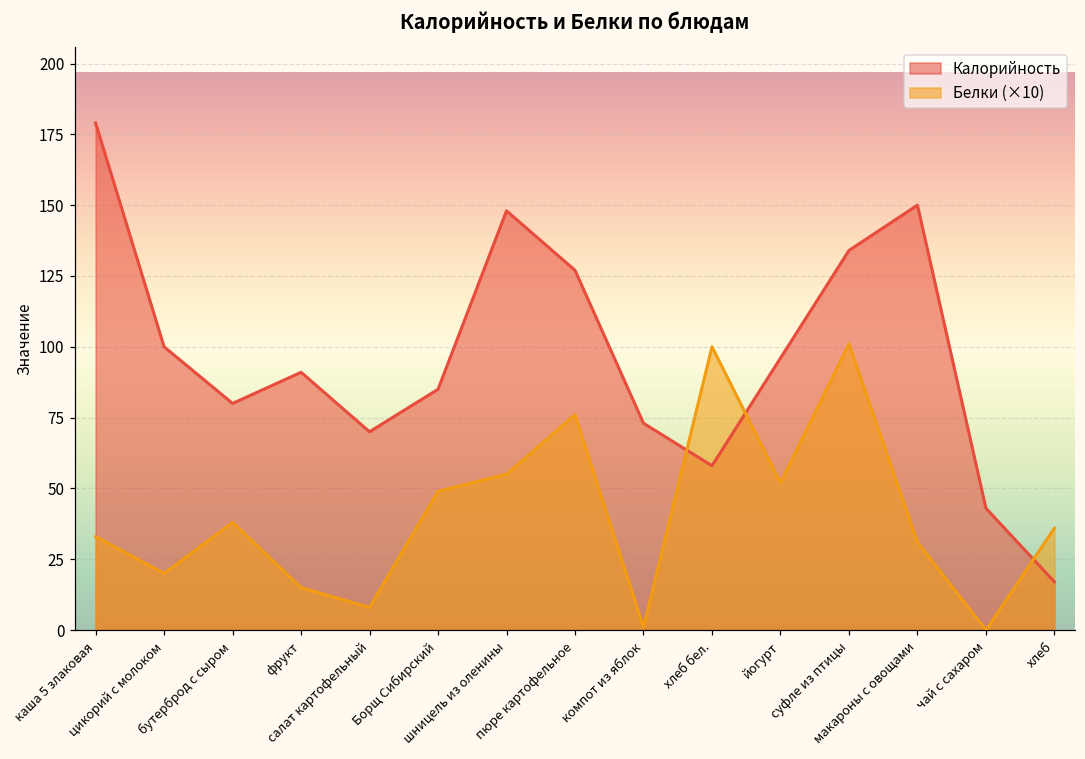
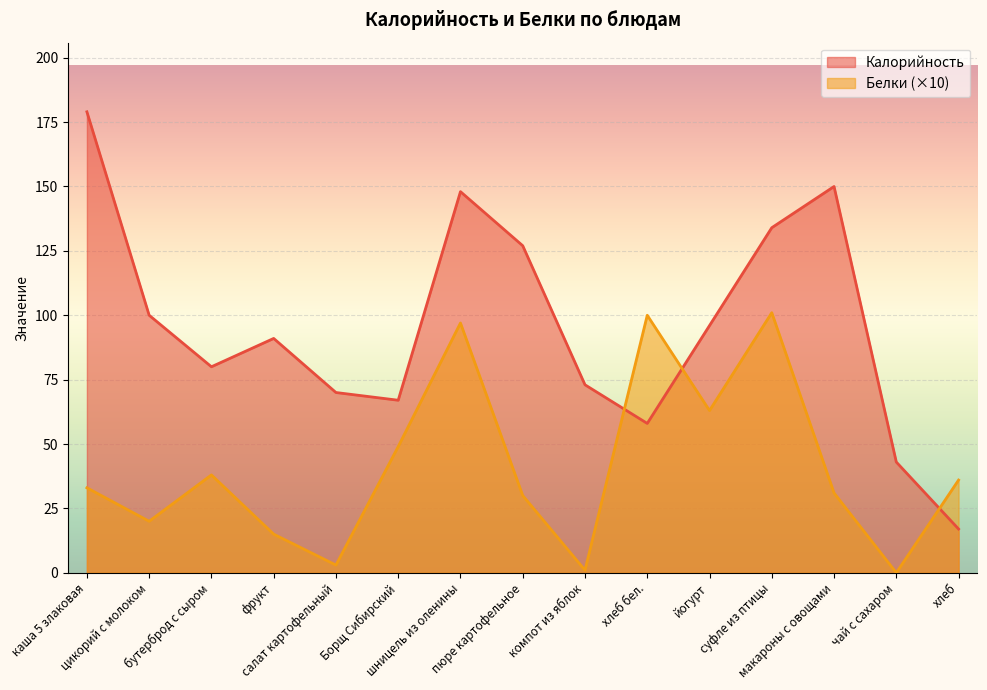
Белки (×10), салат картофельный: 8 -> 3
Калорийность, Борщ Сибирский: 85 -> 67
Белки (×10), шницель из оленины: 55 -> 97
Белки (×10), пюре картофельное: 76 -> 30
Белки (×10), йогурт: 52 -> 63
